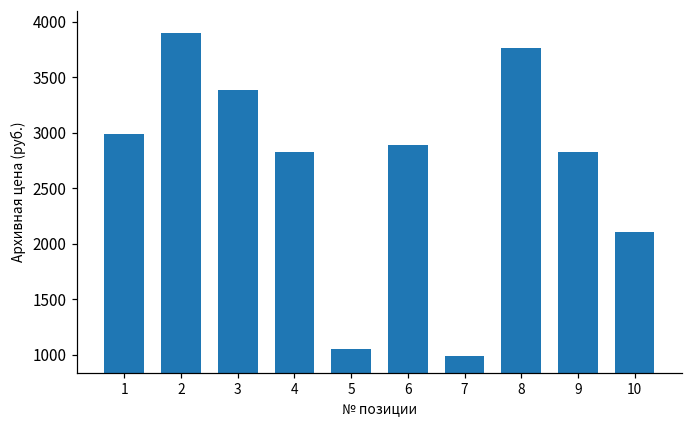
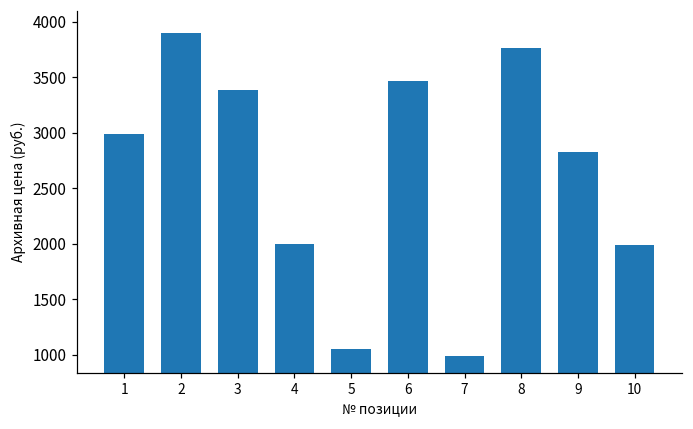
4: 2820 -> 2000
6: 2890 -> 3470
10: 2110 -> 1990
